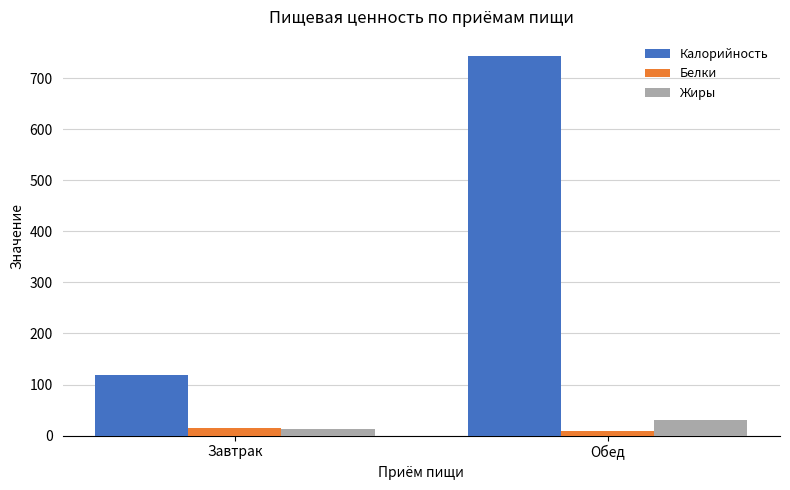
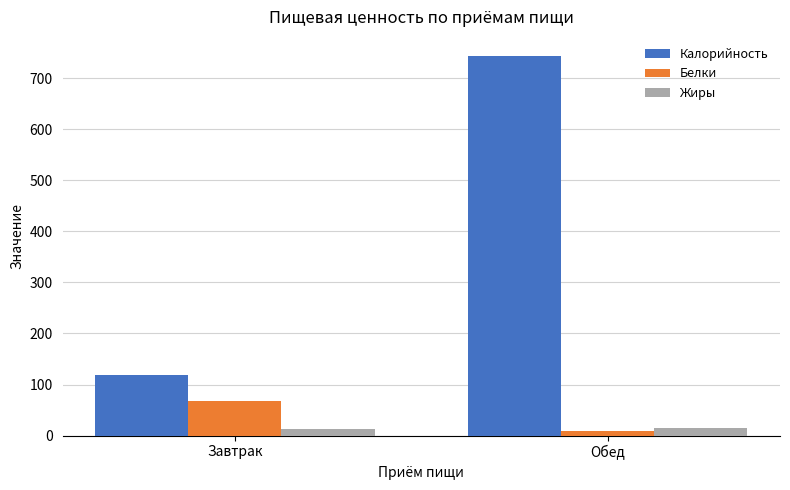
Белки, Завтрак: 20 -> 70
Жиры, Обед: 30 -> 10
